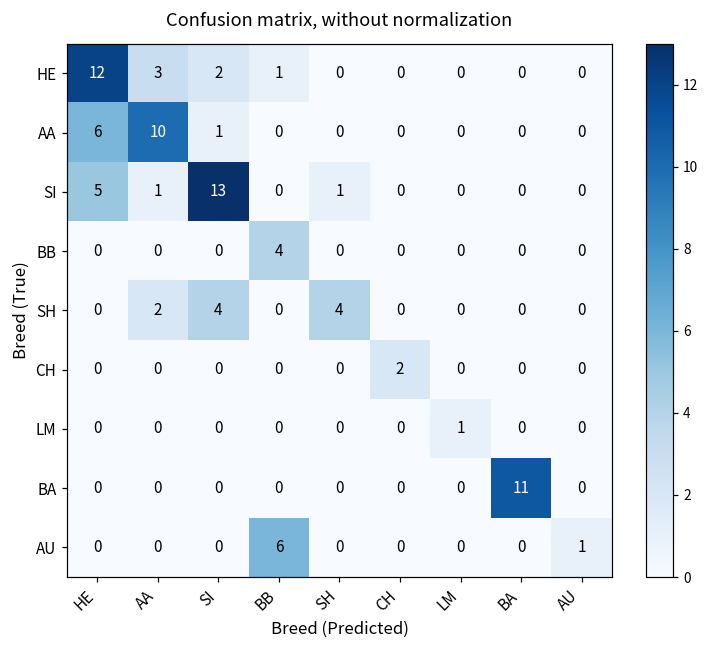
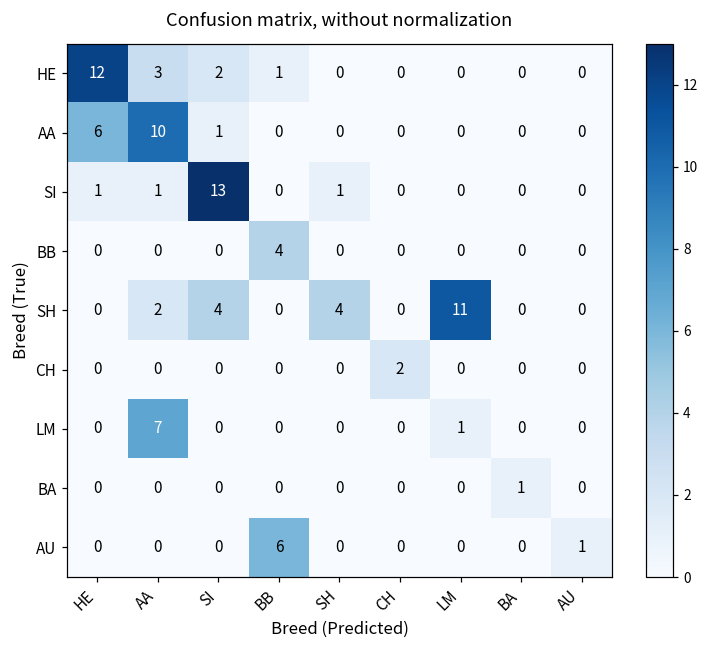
SI, HE: 5 -> 1
SH, LM: 0 -> 11
LM, AA: 0 -> 7
BA, BA: 11 -> 1
